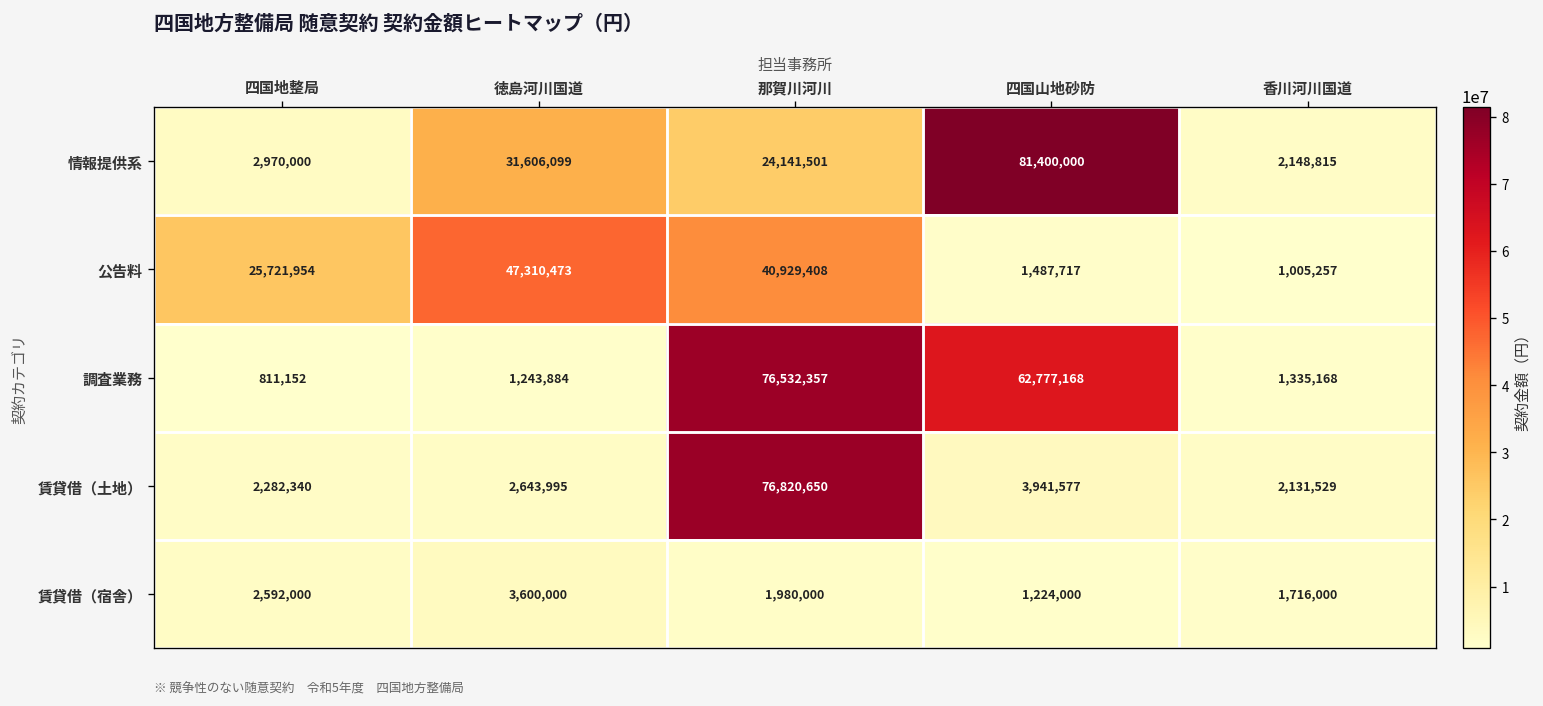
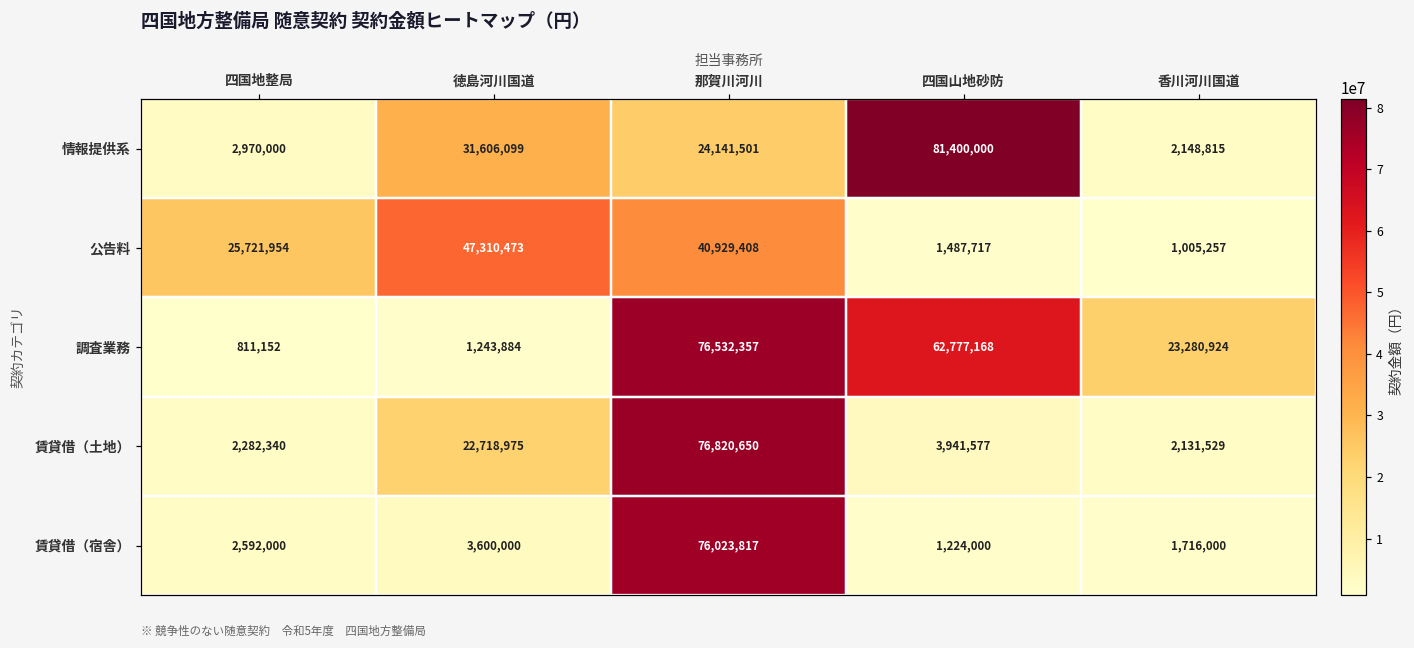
調査業務, 香川河川国道: 1,335,168 -> 23,280,924
賃貸借（土地）, 徳島河川国道: 2,643,995 -> 22,718,975
賃貸借（宿舎）, 那賀川河川: 1,980,000 -> 76,023,817
